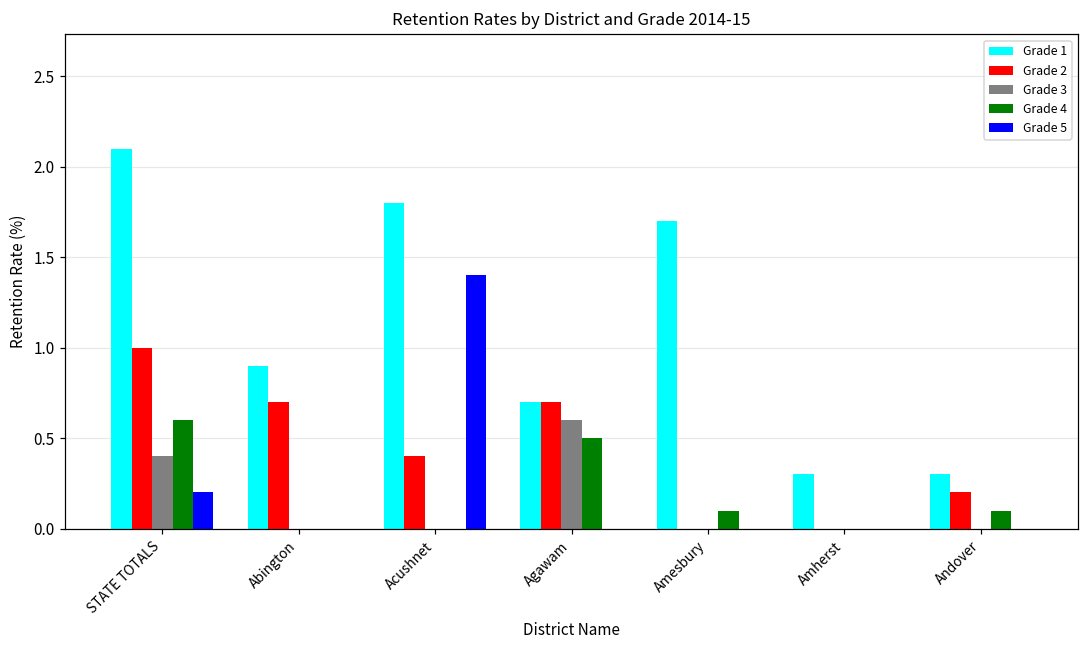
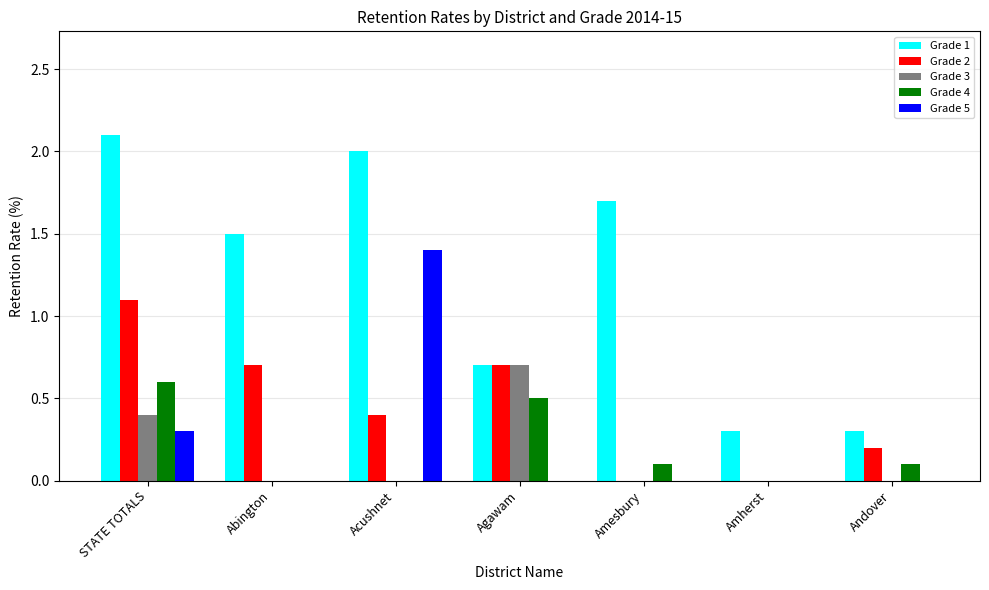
Grade 2, STATE TOTALS: 1.0 -> 1.1
Grade 5, STATE TOTALS: 0.2 -> 0.3
Grade 1, Abington: 0.9 -> 1.5
Grade 1, Acushnet: 1.8 -> 2.0
Grade 3, Agawam: 0.6 -> 0.7
